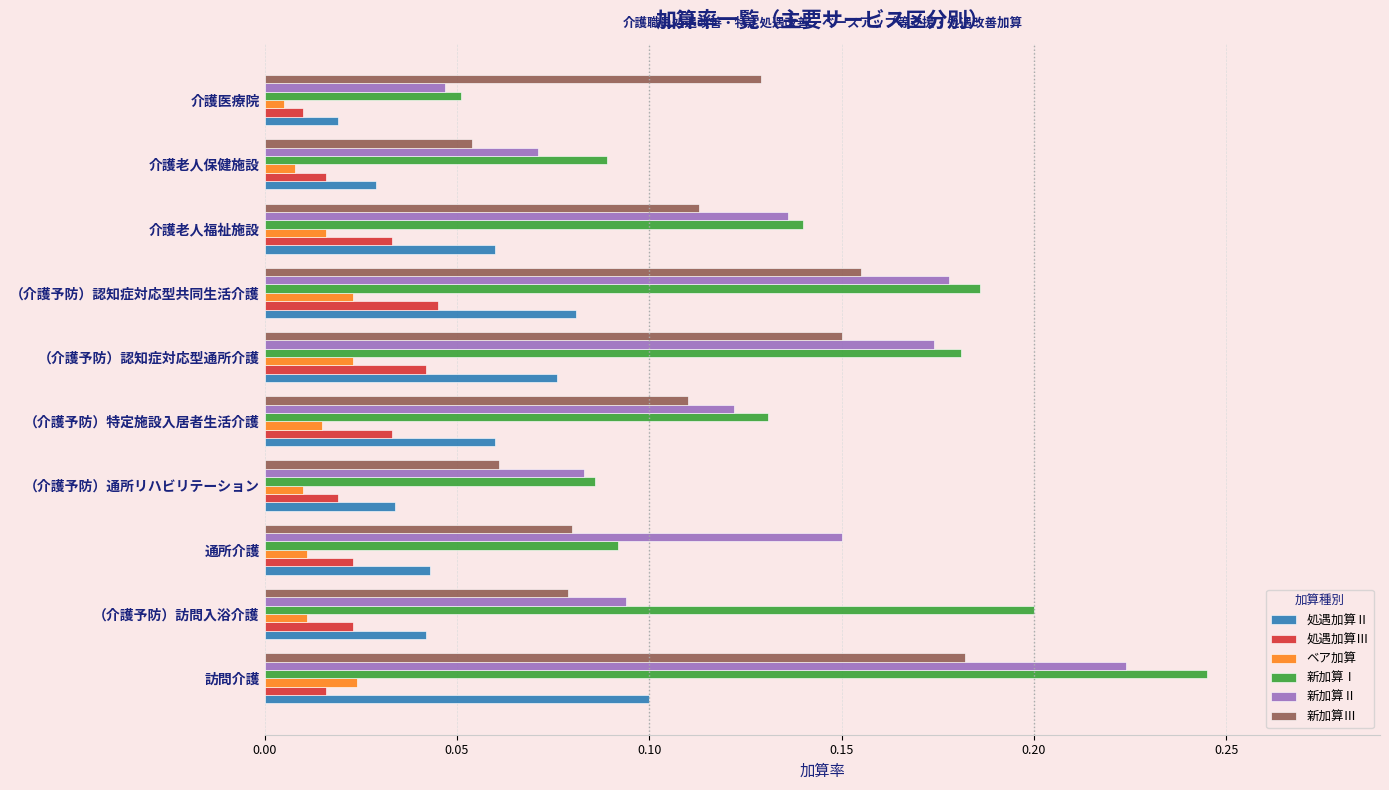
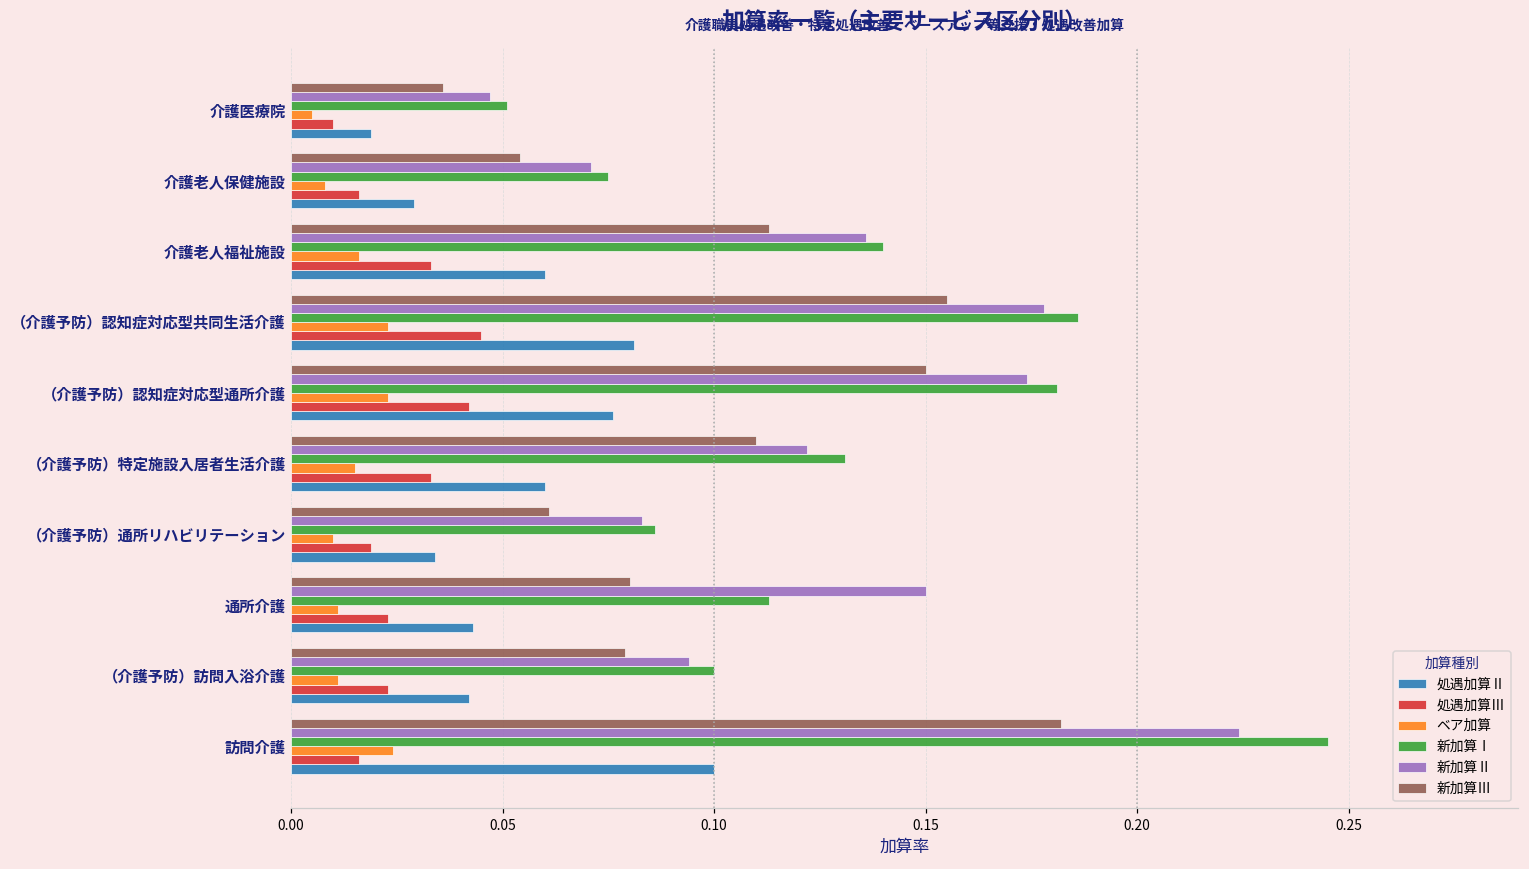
新加算Ⅲ, 介護医療院: 0.129 -> 0.036
新加算Ⅰ, 介護老人保健施設: 0.089 -> 0.075
新加算Ⅰ, 通所介護: 0.092 -> 0.113
新加算Ⅰ, （介護予防）訪問入浴介護: 0.2 -> 0.1
